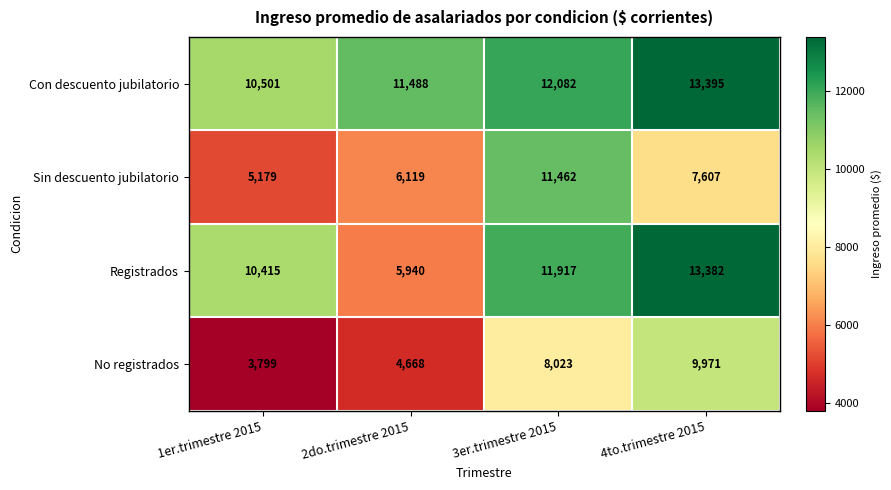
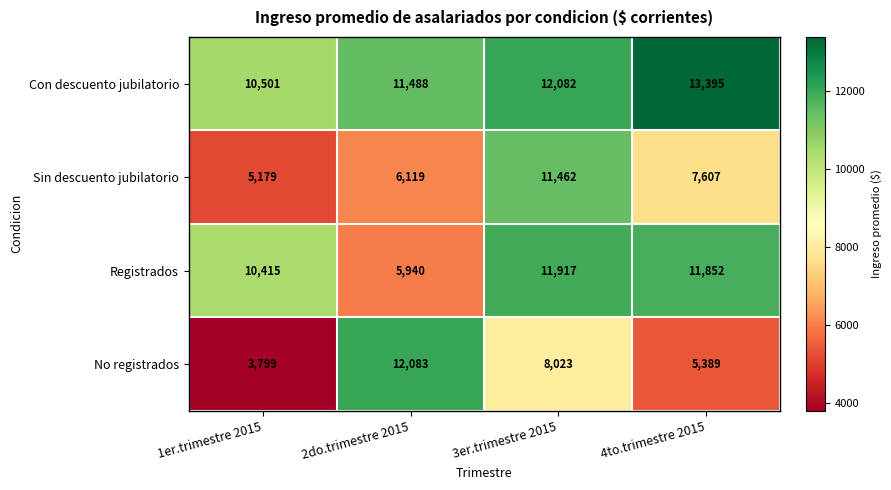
Registrados, 4to.trimestre 2015: 13,382 -> 11,852
No registrados, 2do.trimestre 2015: 4,668 -> 12,083
No registrados, 4to.trimestre 2015: 9,971 -> 5,389
